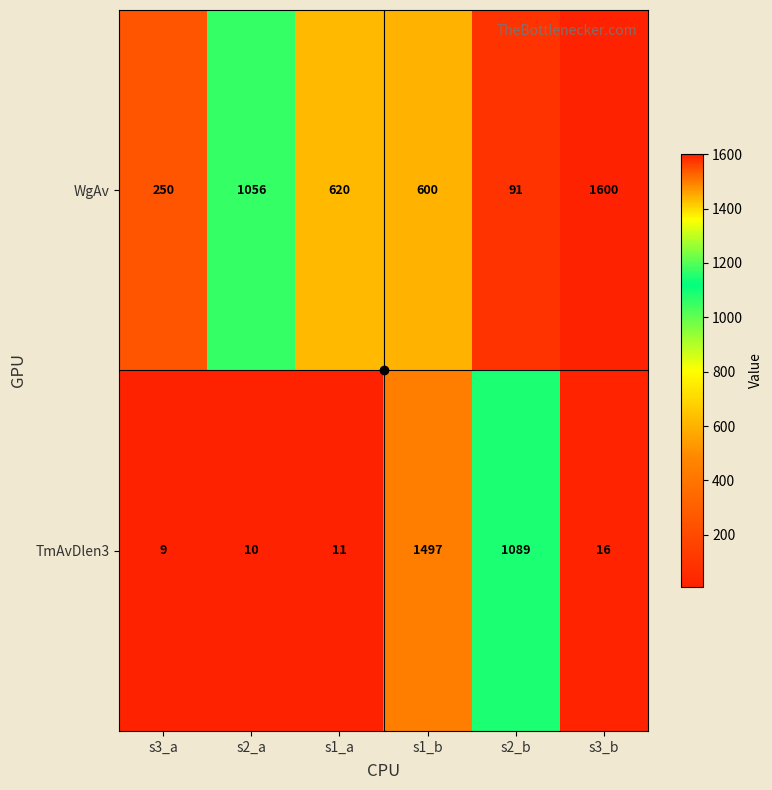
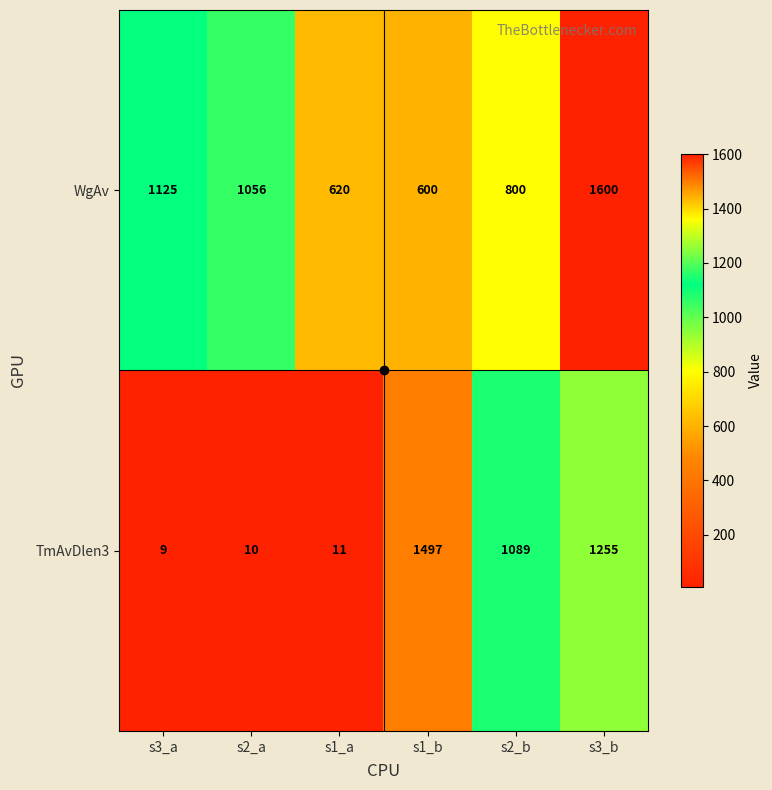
WgAv, s3_a: 250 -> 1125
WgAv, s2_b: 91 -> 800
TmAvDlen3, s3_b: 16 -> 1255
